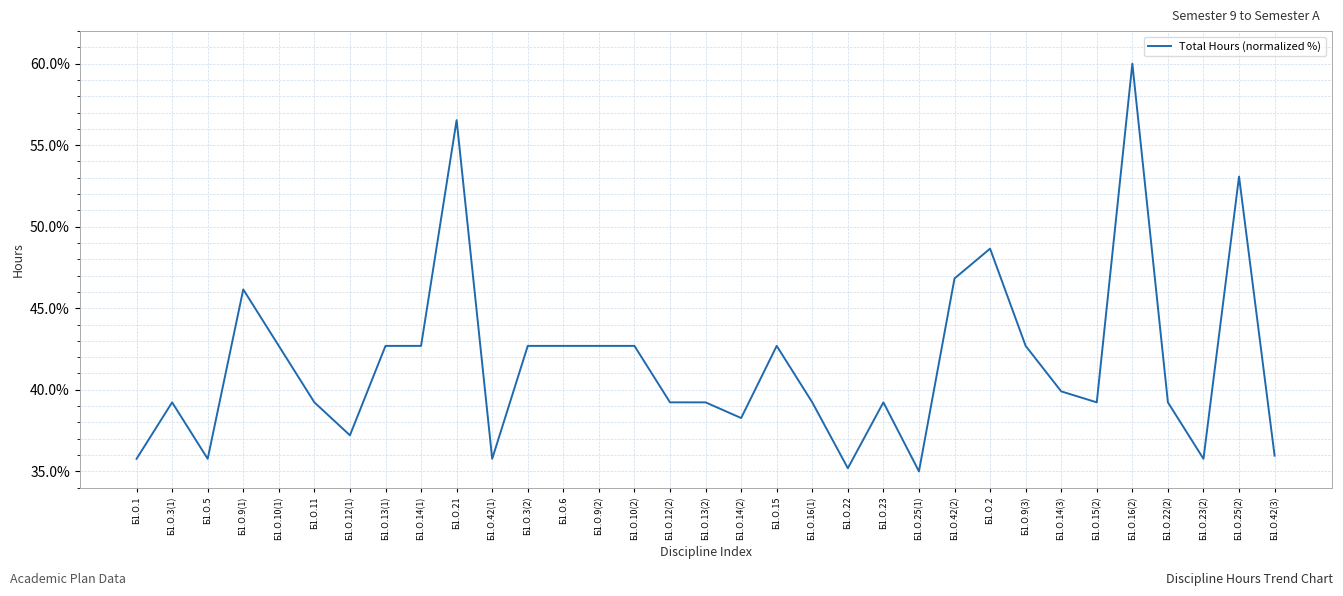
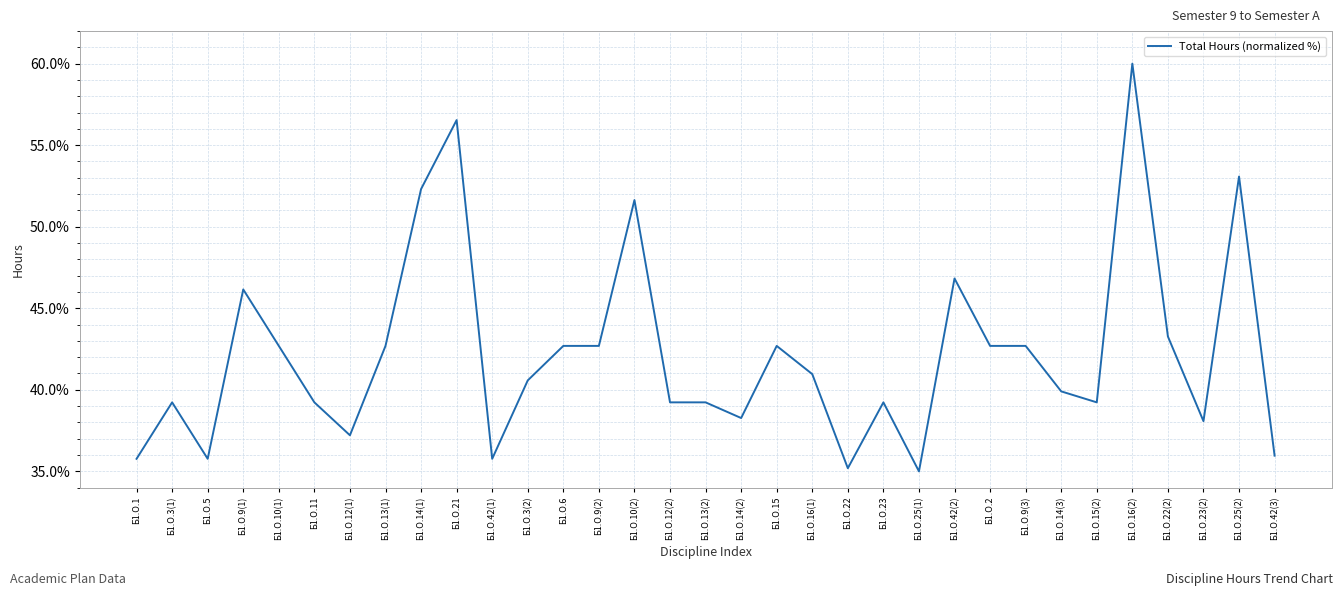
Б1.О.14(1): 42.7% -> 52.3%
Б1.О.3(2): 42.7% -> 40.6%
Б1.О.10(2): 42.7% -> 51.6%
Б1.О.16(1): 39.2% -> 41.0%
Б1.О.2: 48.7% -> 42.7%
Б1.О.22(2): 39.2% -> 43.3%
Б1.О.23(2): 35.8% -> 38.1%
